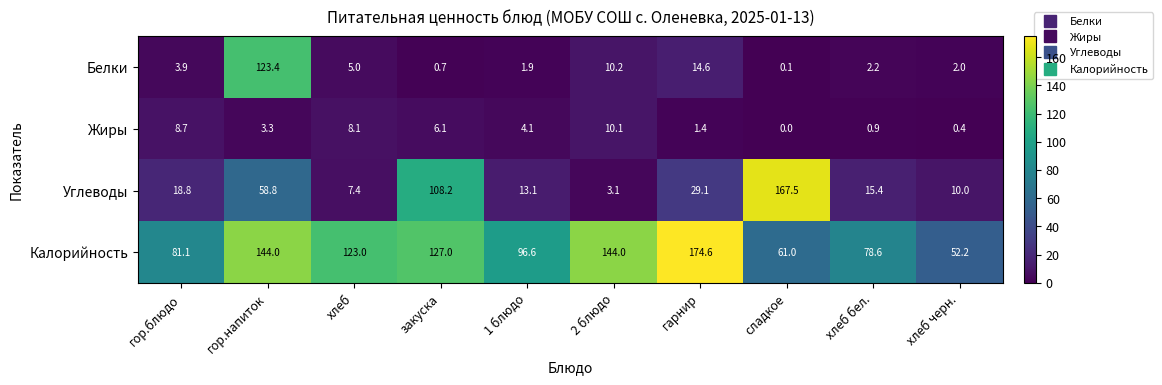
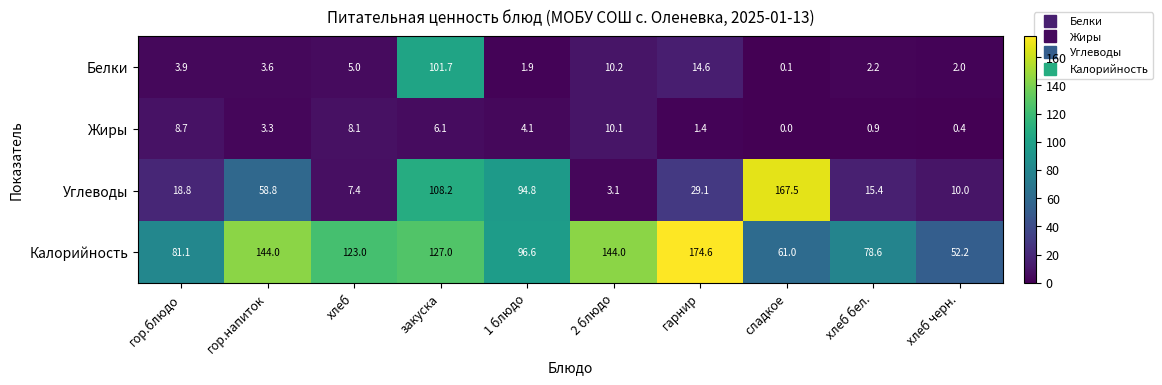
Белки, гор.напиток: 123.4 -> 3.6
Белки, закуска: 0.7 -> 101.7
Углеводы, 1 блюдо: 13.1 -> 94.8
